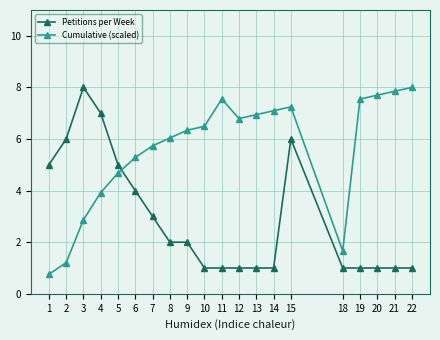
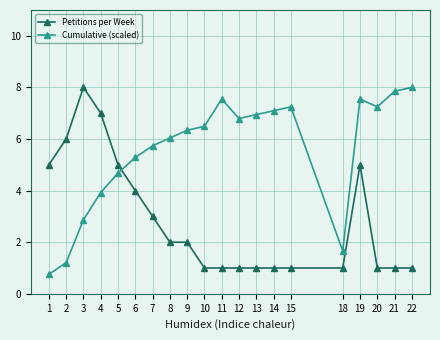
Petitions per Week, 15: 6 -> 1
Petitions per Week, 19: 1 -> 5
Cumulative (scaled), 20: 7.7 -> 7.2
